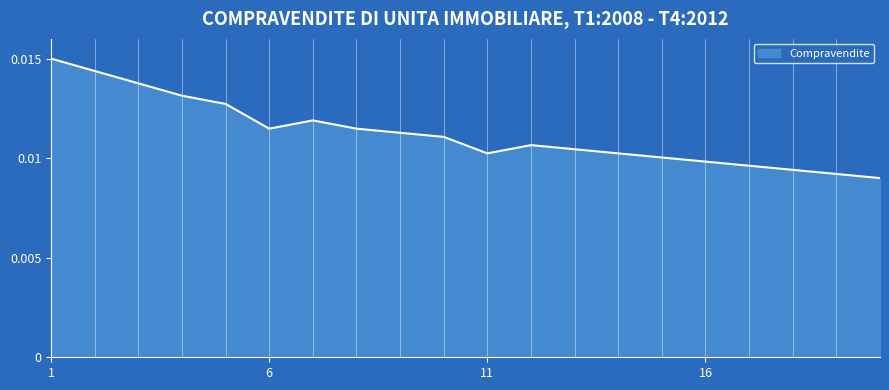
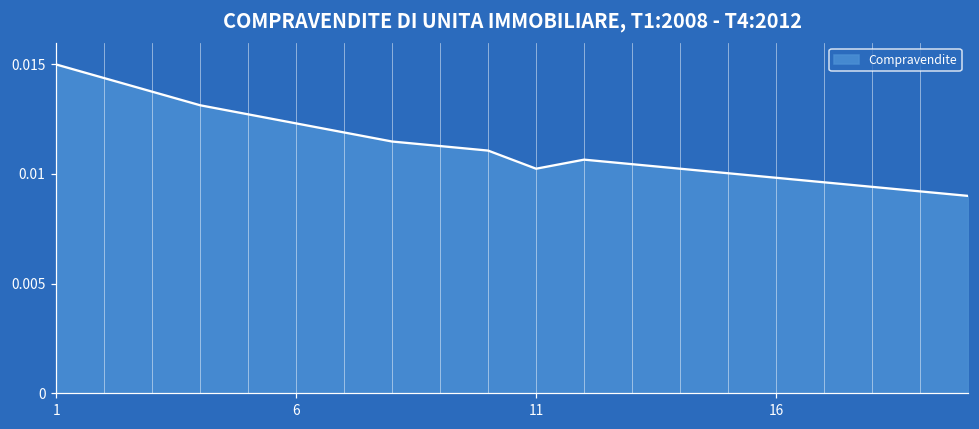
6: 0.0115 -> 0.0123
